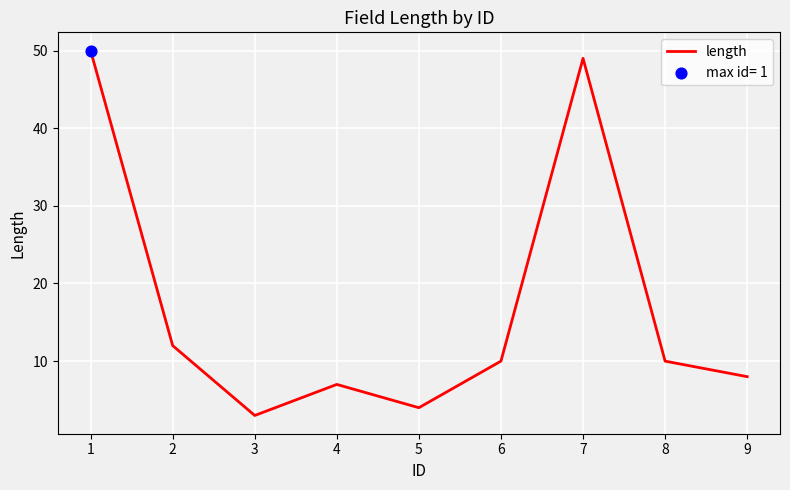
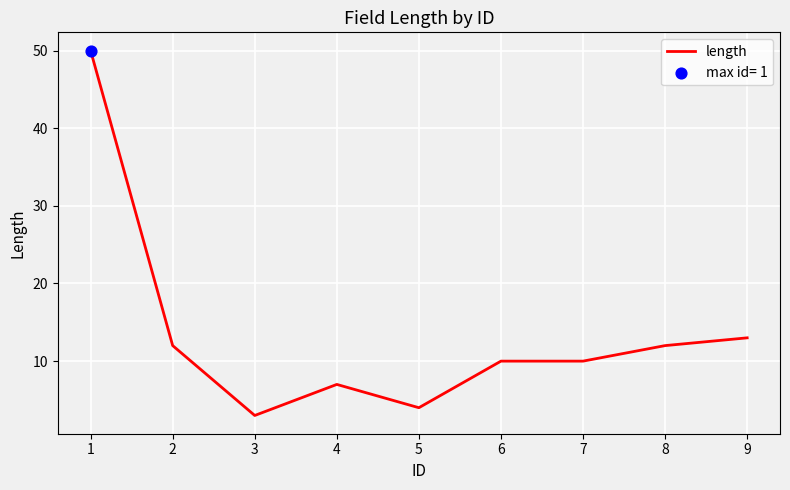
length, 7: 49 -> 10
length, 8: 10 -> 12
length, 9: 8 -> 13
